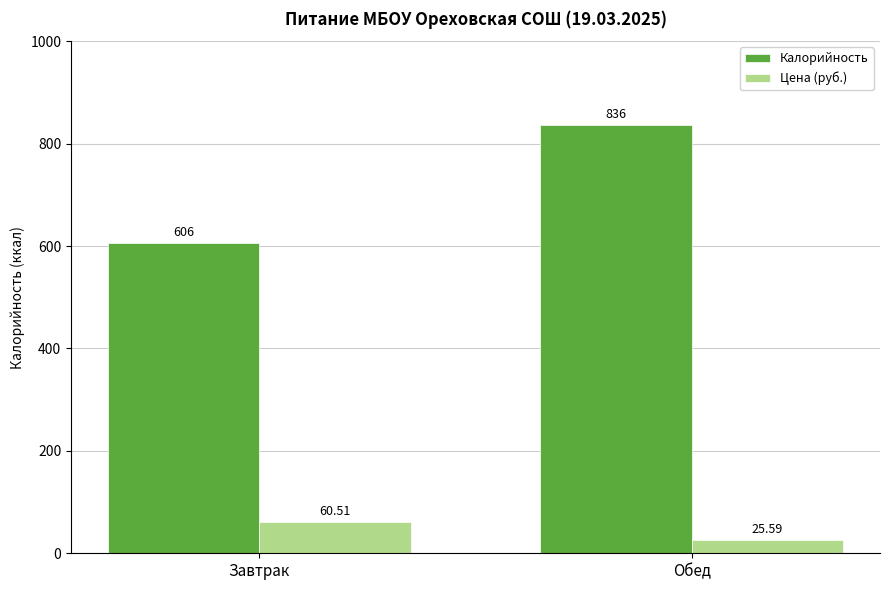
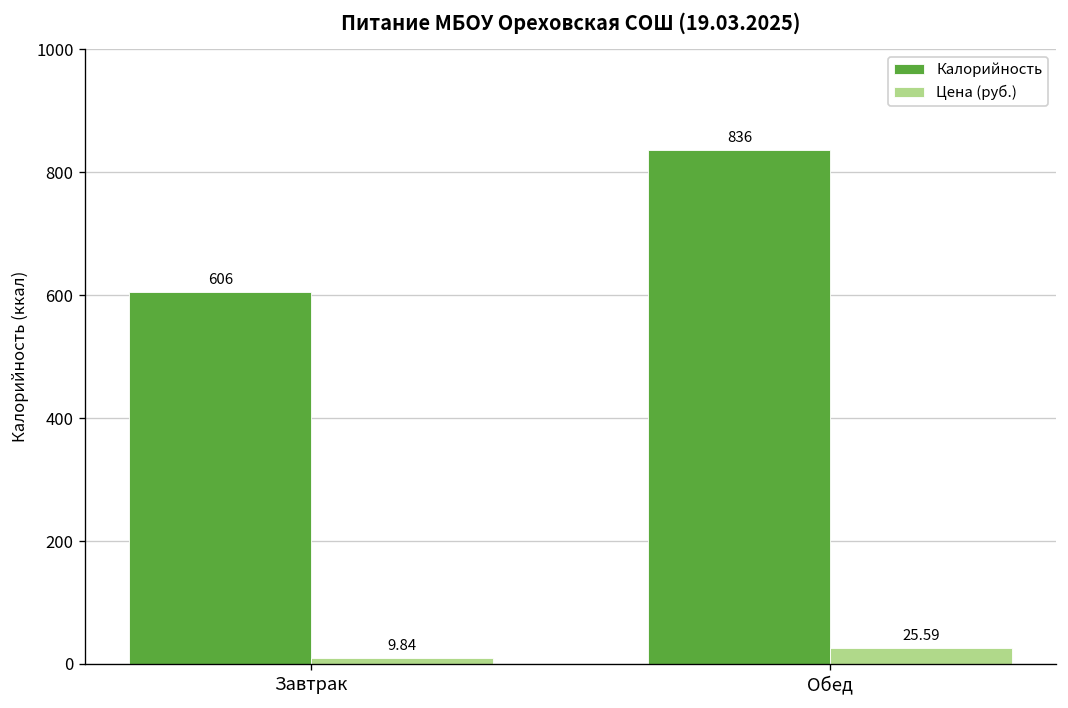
Цена (руб.), Завтрак: 60.51 -> 9.84
